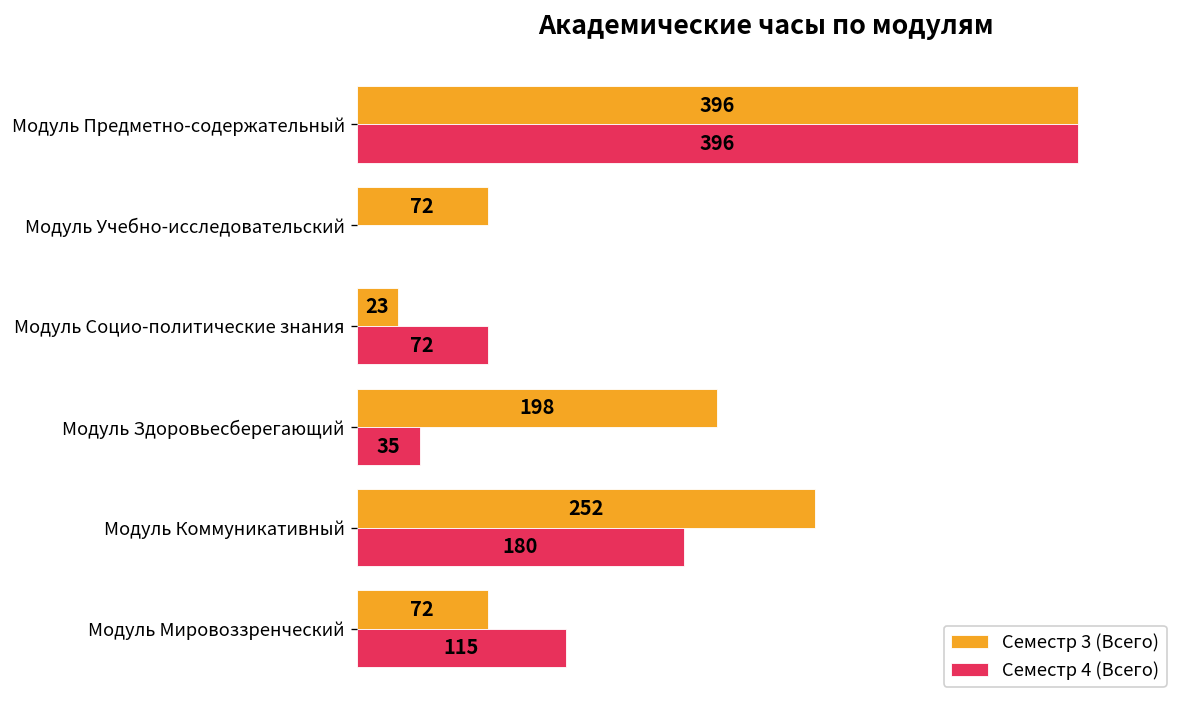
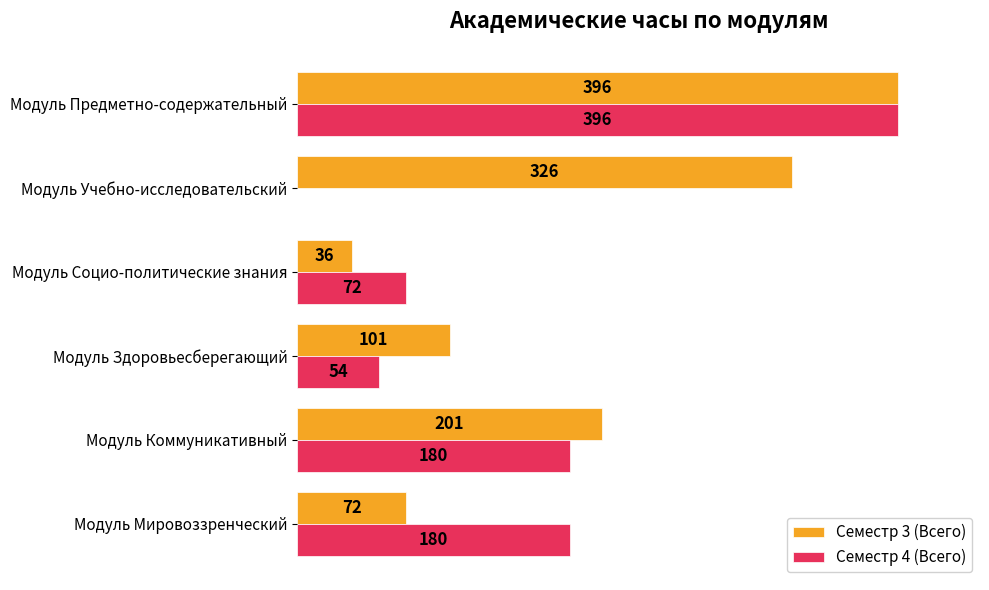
Семестр 3 (Всего), Модуль Учебно-исследовательский: 72 -> 326
Семестр 3 (Всего), Модуль Социо-политические знания: 23 -> 36
Семестр 3 (Всего), Модуль Здоровьесберегающий: 198 -> 101
Семестр 4 (Всего), Модуль Здоровьесберегающий: 35 -> 54
Семестр 3 (Всего), Модуль Коммуникативный: 252 -> 201
Семестр 4 (Всего), Модуль Мировоззренческий: 115 -> 180
